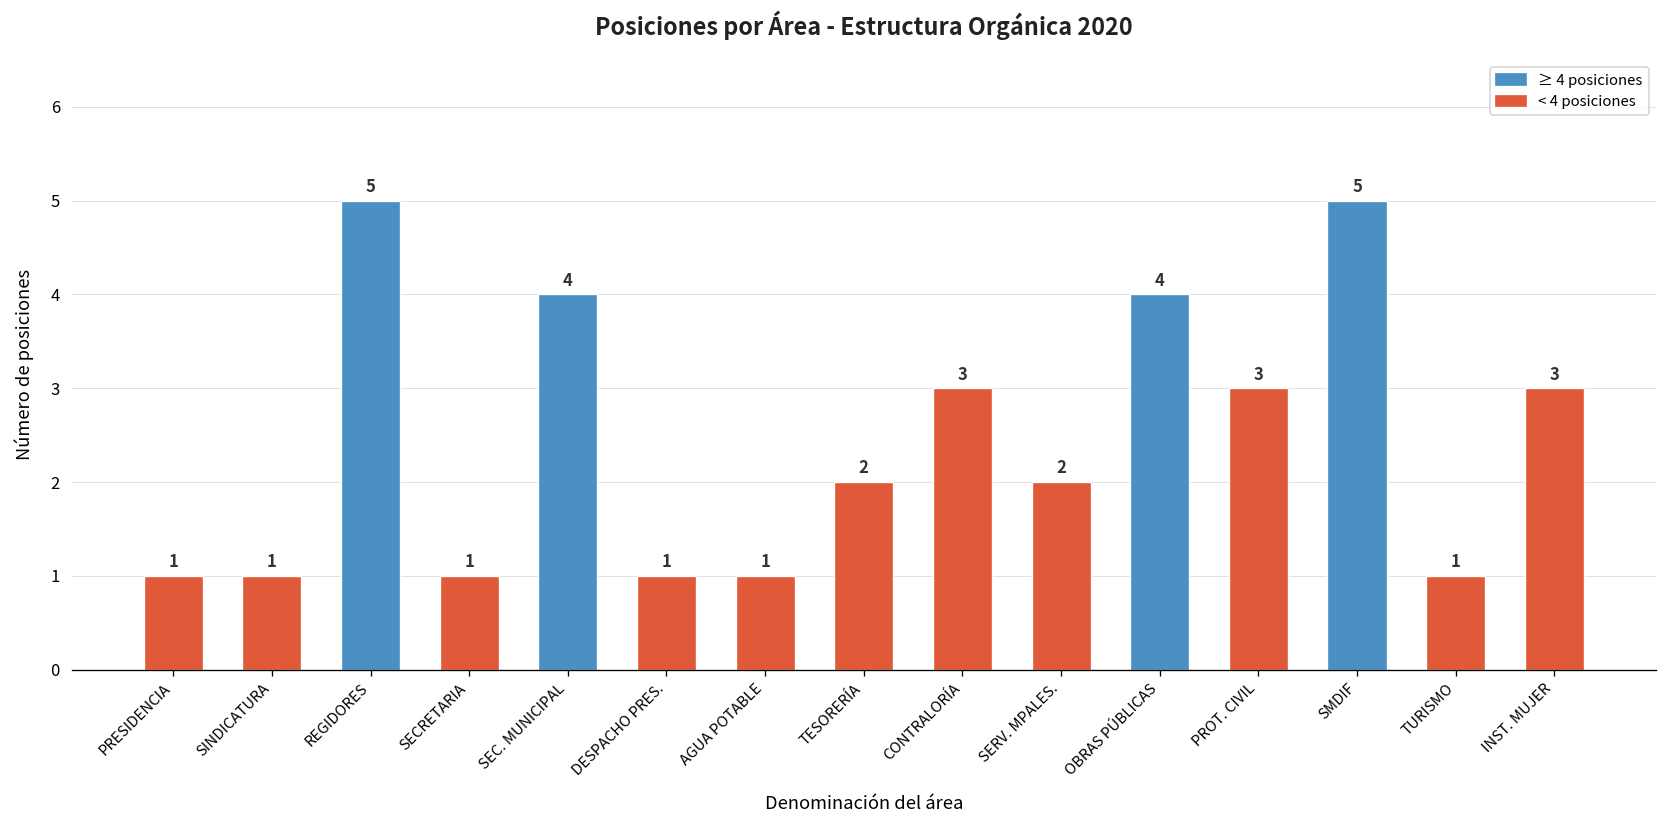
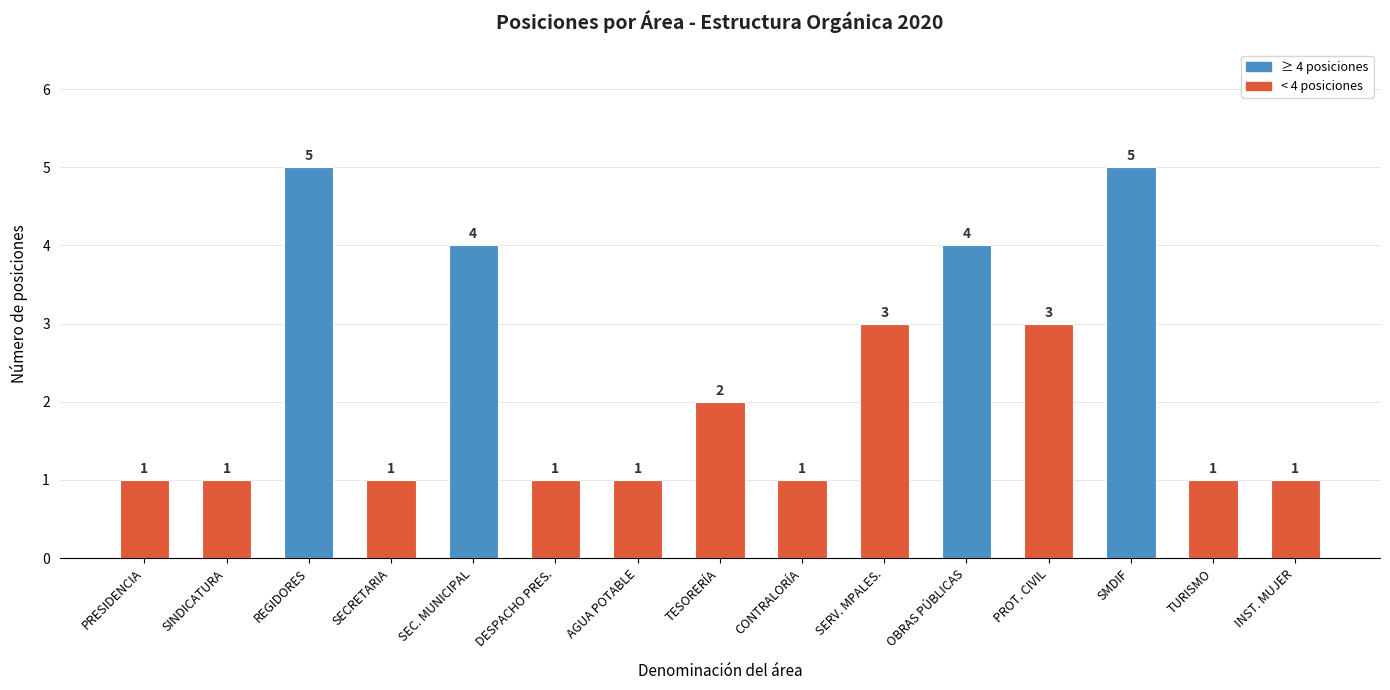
CONTRALORÍA: 3 -> 1
SERV. MPALES.: 2 -> 3
INST. MUJER: 3 -> 1
